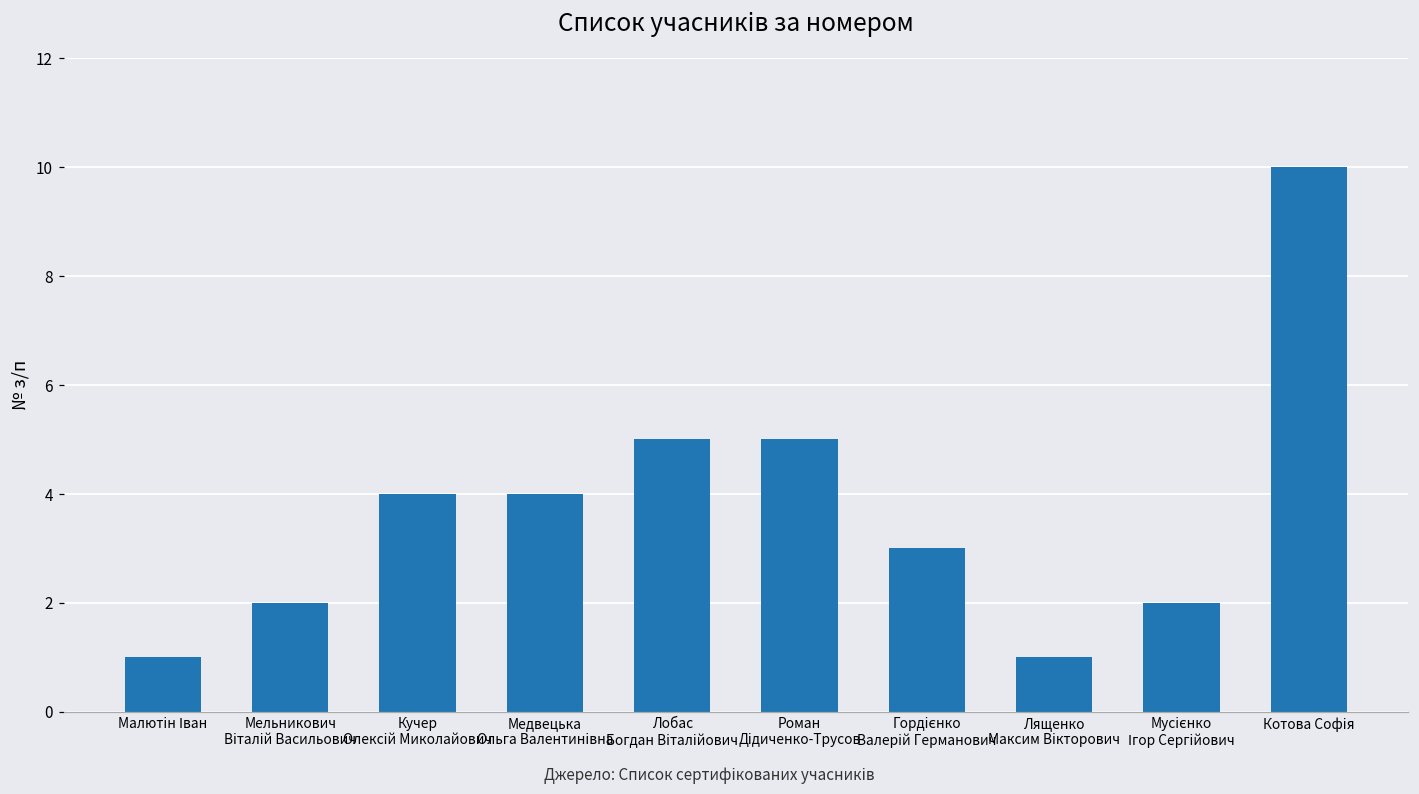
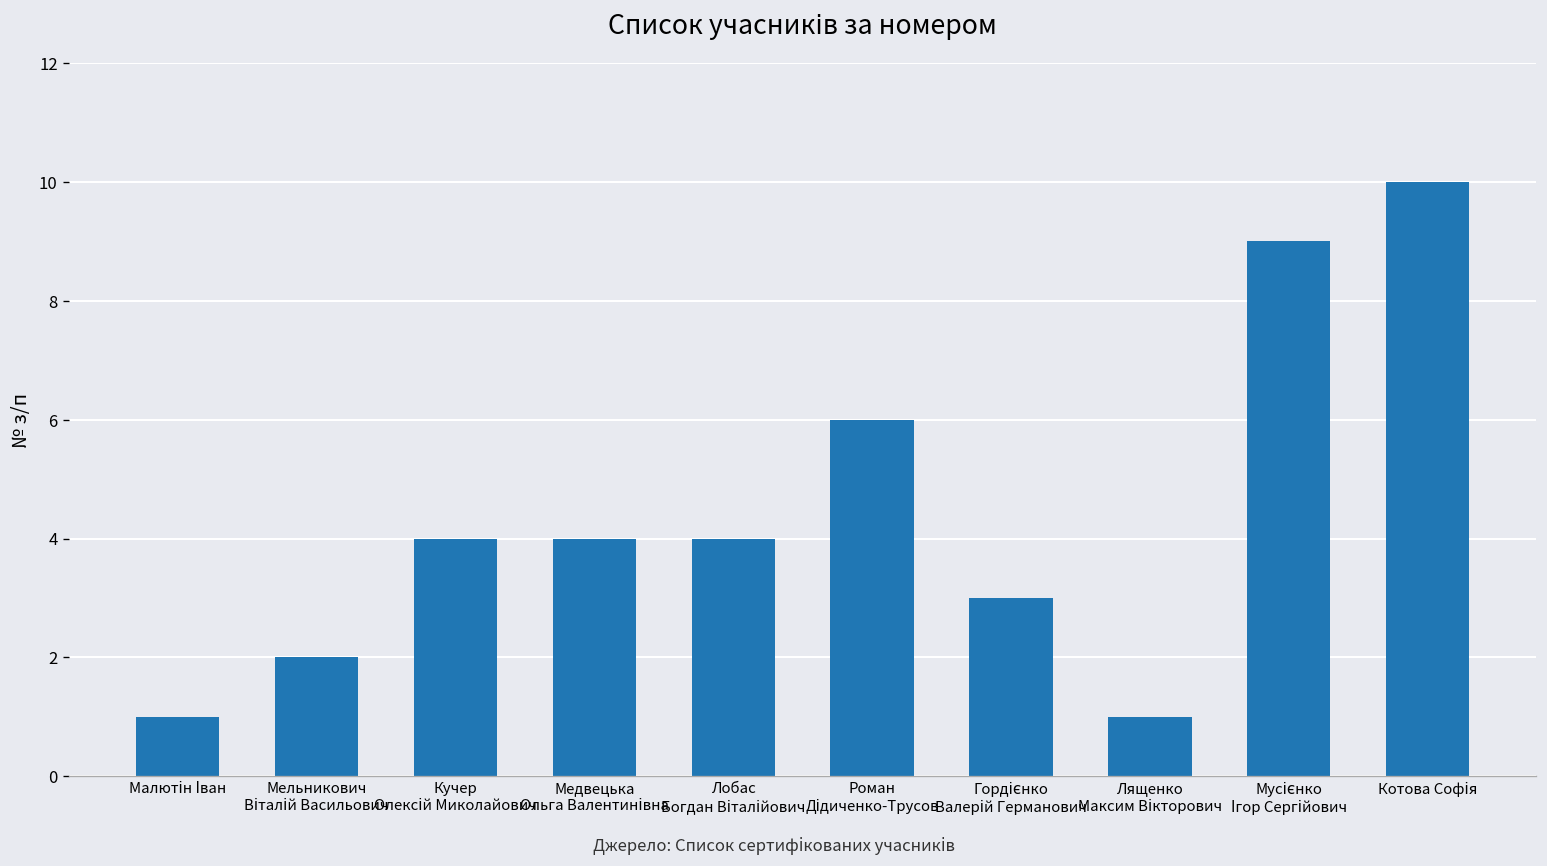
Лобас Богдан Віталійович: 5 -> 4
Роман Дідиченко-Трусов: 5 -> 6
Мусієнко Ігор Сергійович: 2 -> 9
